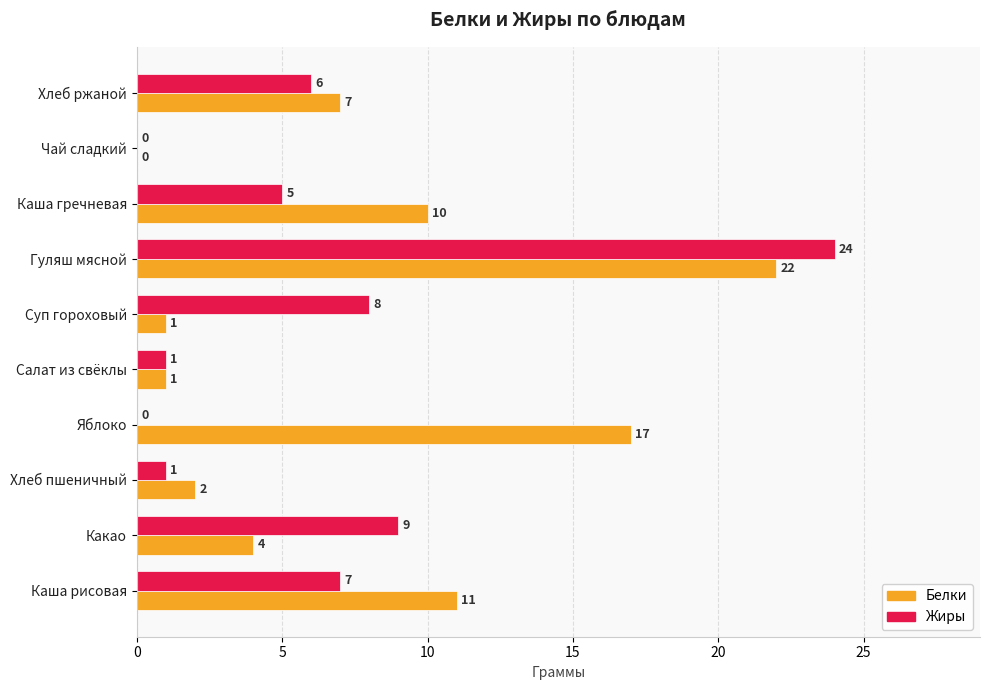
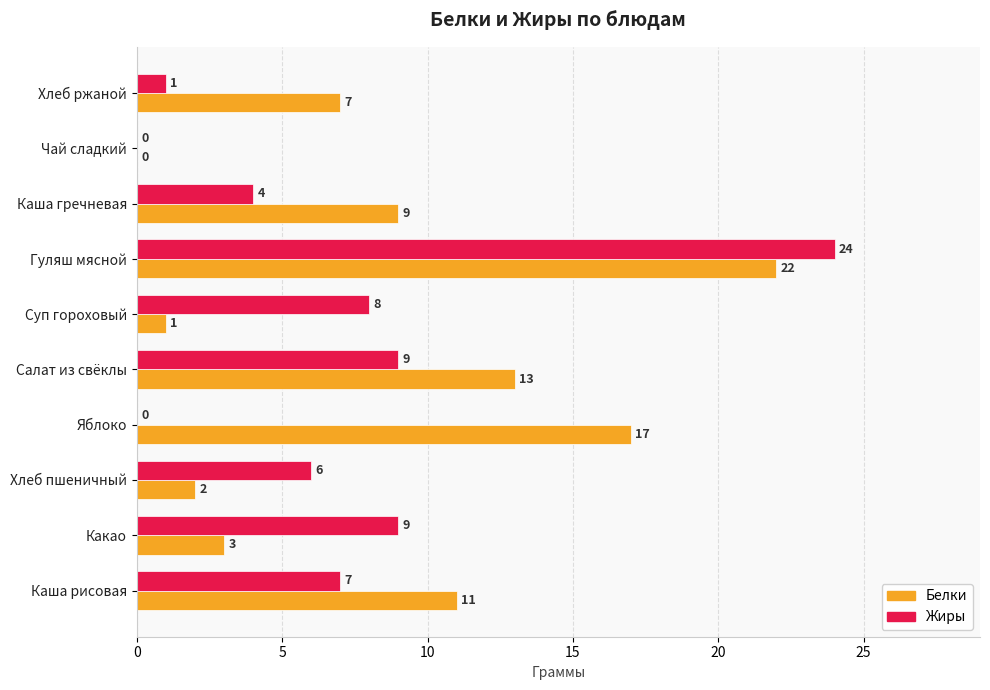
Жиры, Хлеб ржаной: 6 -> 1
Жиры, Каша гречневая: 5 -> 4
Белки, Каша гречневая: 10 -> 9
Жиры, Салат из свёклы: 1 -> 9
Белки, Салат из свёклы: 1 -> 13
Жиры, Хлеб пшеничный: 1 -> 6
Белки, Какао: 4 -> 3
